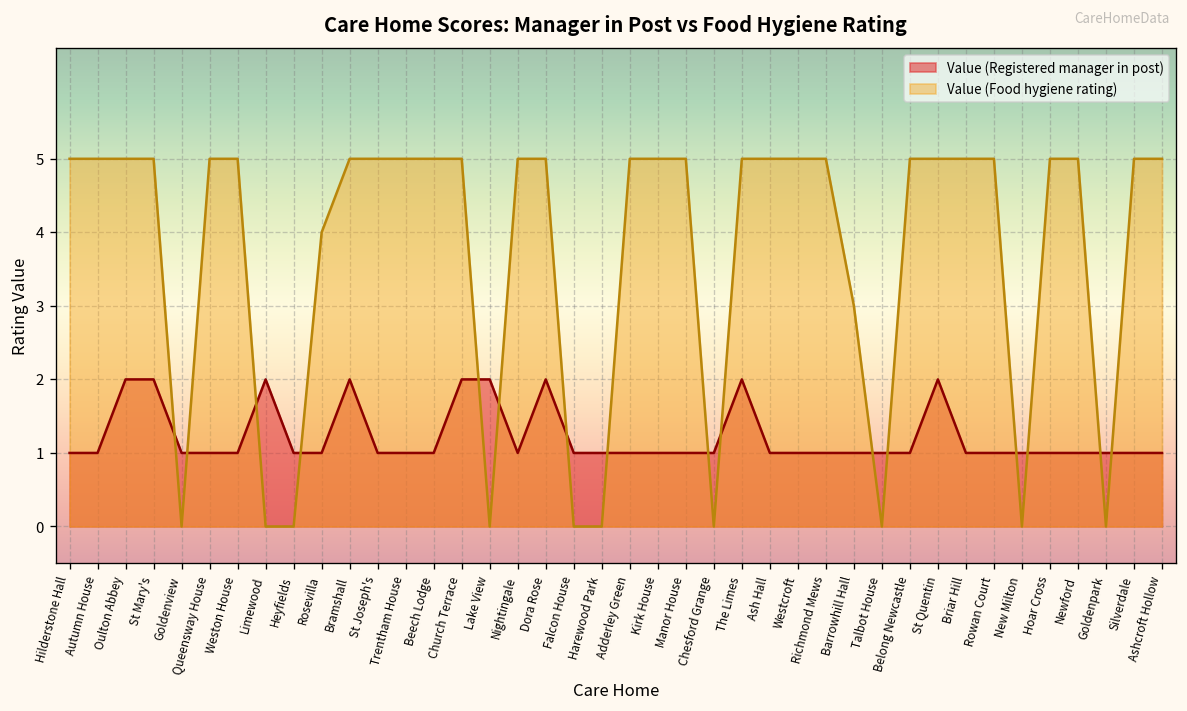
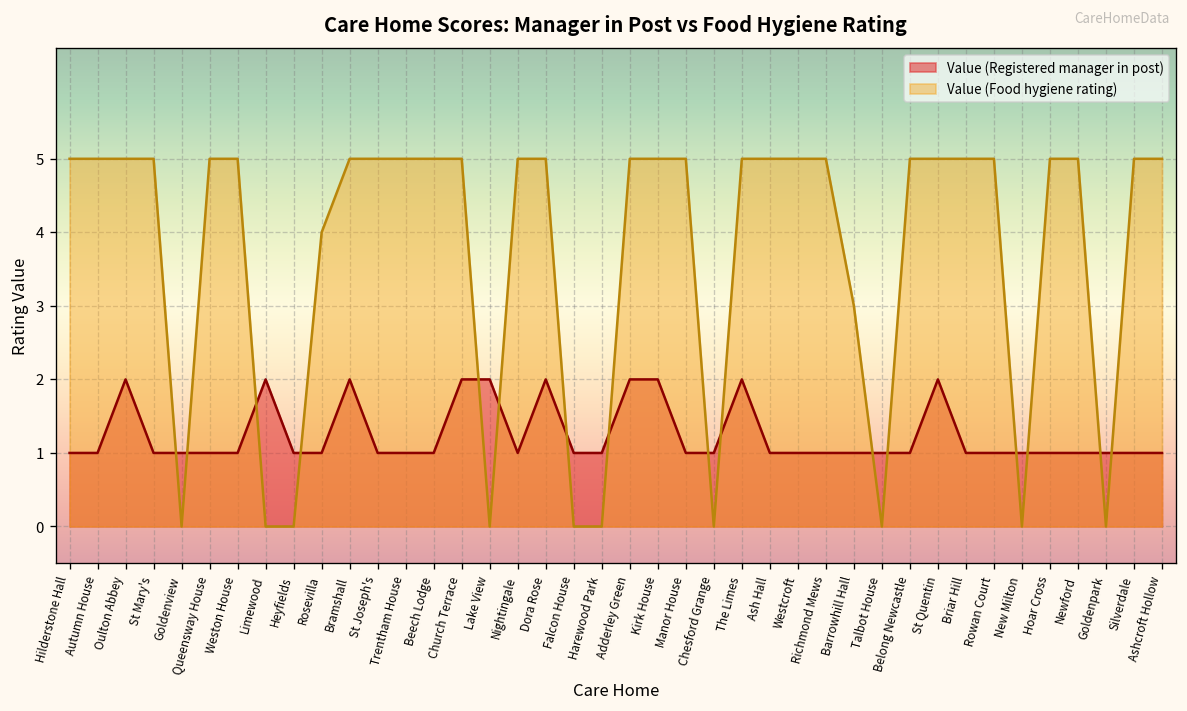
Value (Registered manager in post), St Mary's: 2 -> 1
Value (Registered manager in post), Adderley Green: 1 -> 2
Value (Registered manager in post), Kirk House: 1 -> 2
